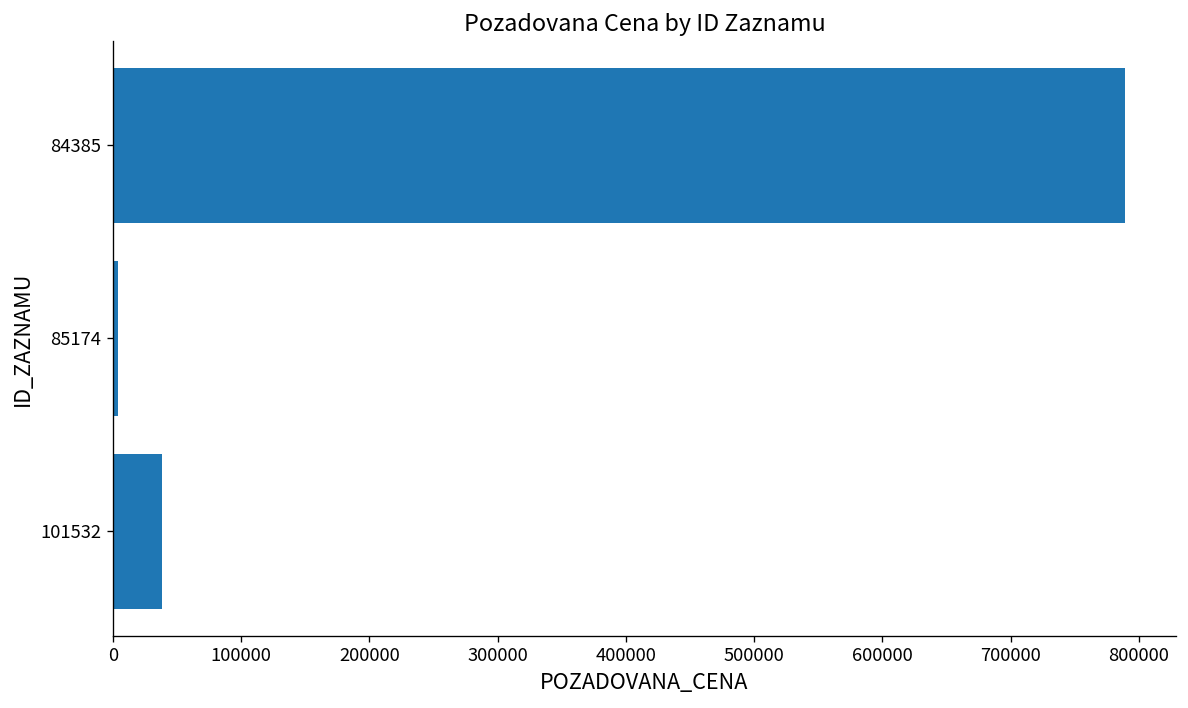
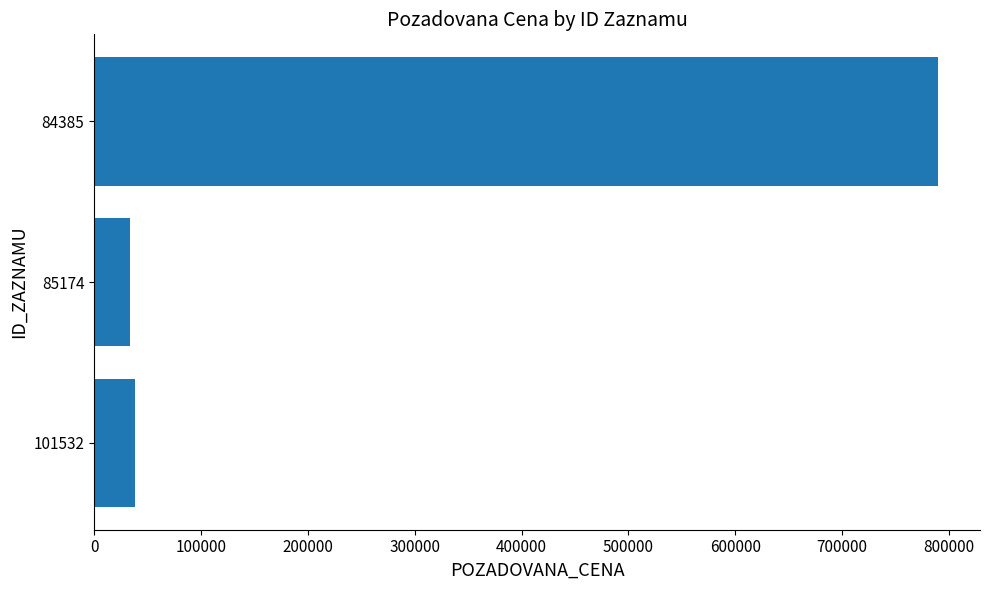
85174: 4000 -> 33000
